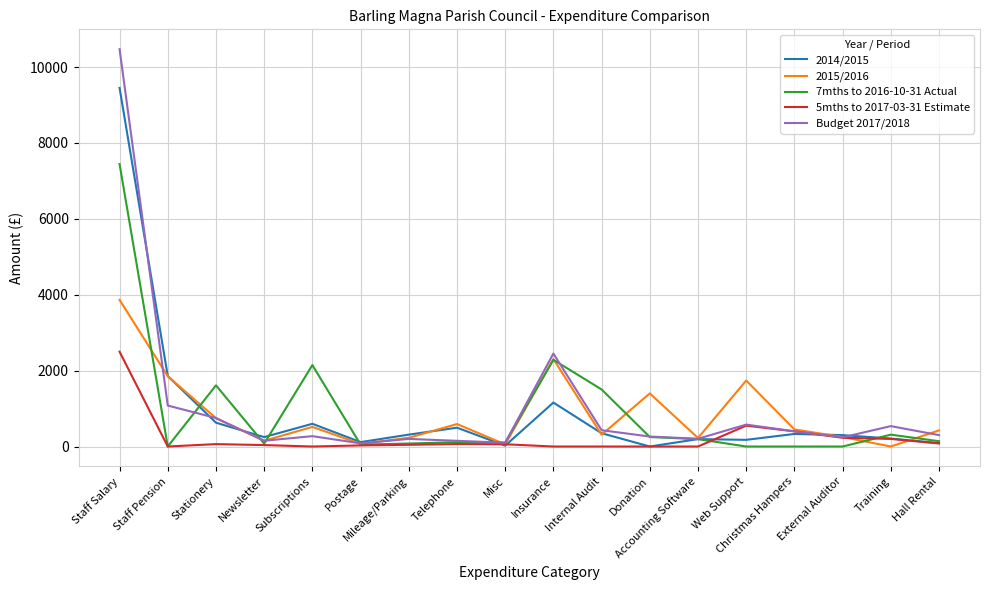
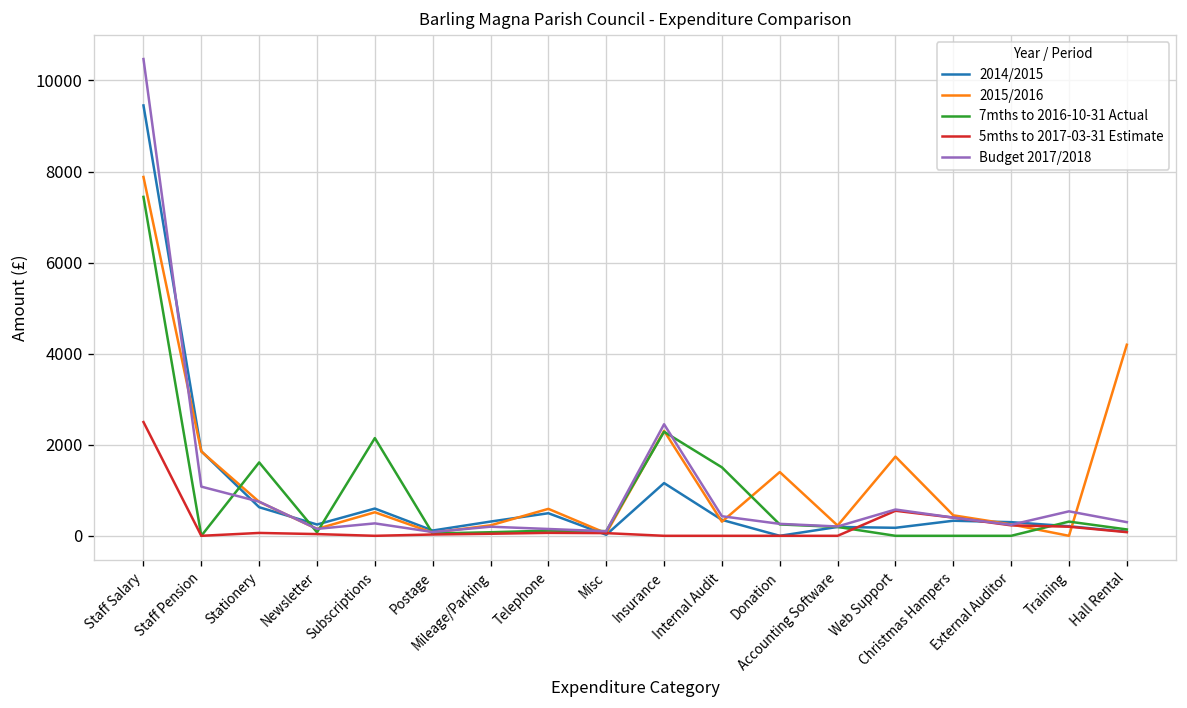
2015/2016, Staff Salary: 3900 -> 7900
2015/2016, Hall Rental: 400 -> 4200
